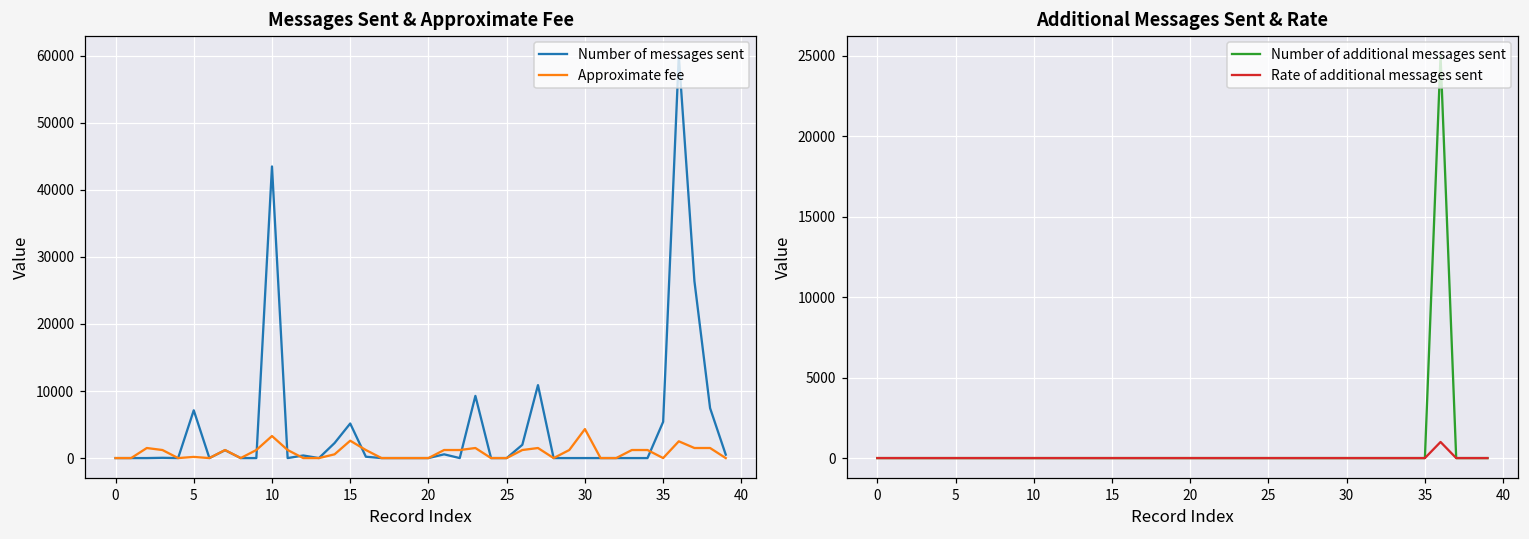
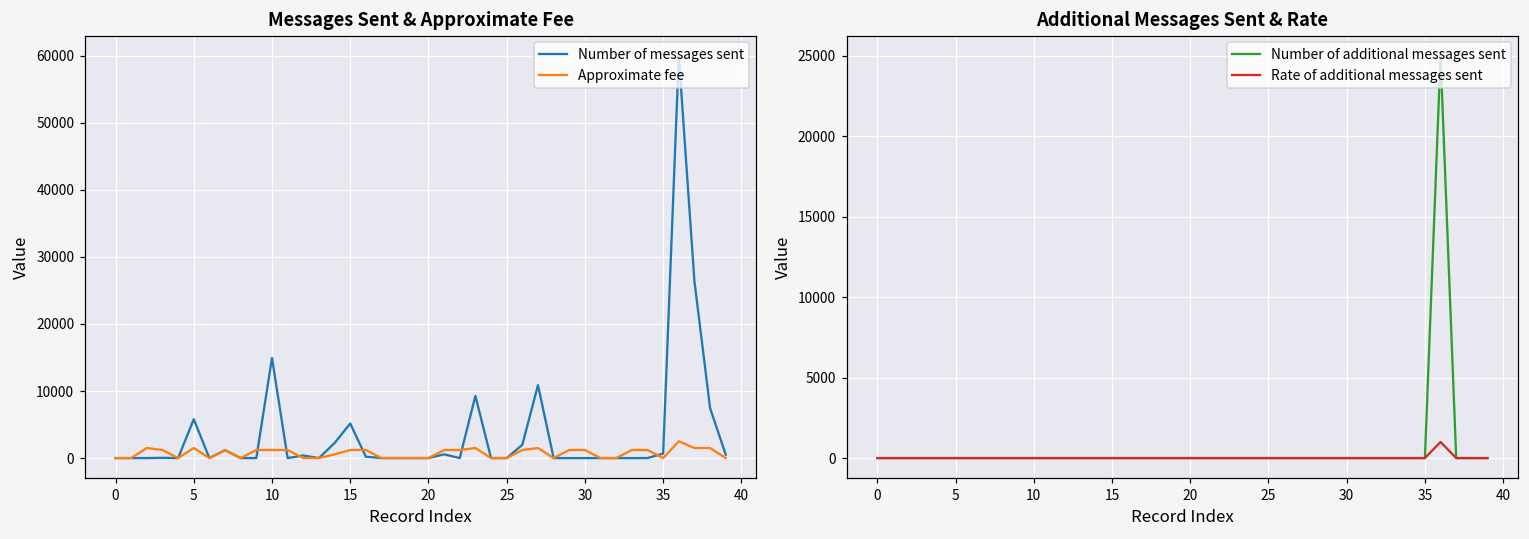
Messages Sent & Approximate Fee, Number of messages sent, 5: 7000 -> 6000
Messages Sent & Approximate Fee, Approximate fee, 5: 0 -> 2000
Messages Sent & Approximate Fee, Number of messages sent, 10: 43000 -> 15000
Messages Sent & Approximate Fee, Approximate fee, 10: 3000 -> 1000
Messages Sent & Approximate Fee, Approximate fee, 15: 3000 -> 1000
Messages Sent & Approximate Fee, Approximate fee, 30: 4000 -> 1000
Messages Sent & Approximate Fee, Number of messages sent, 35: 5000 -> 1000
